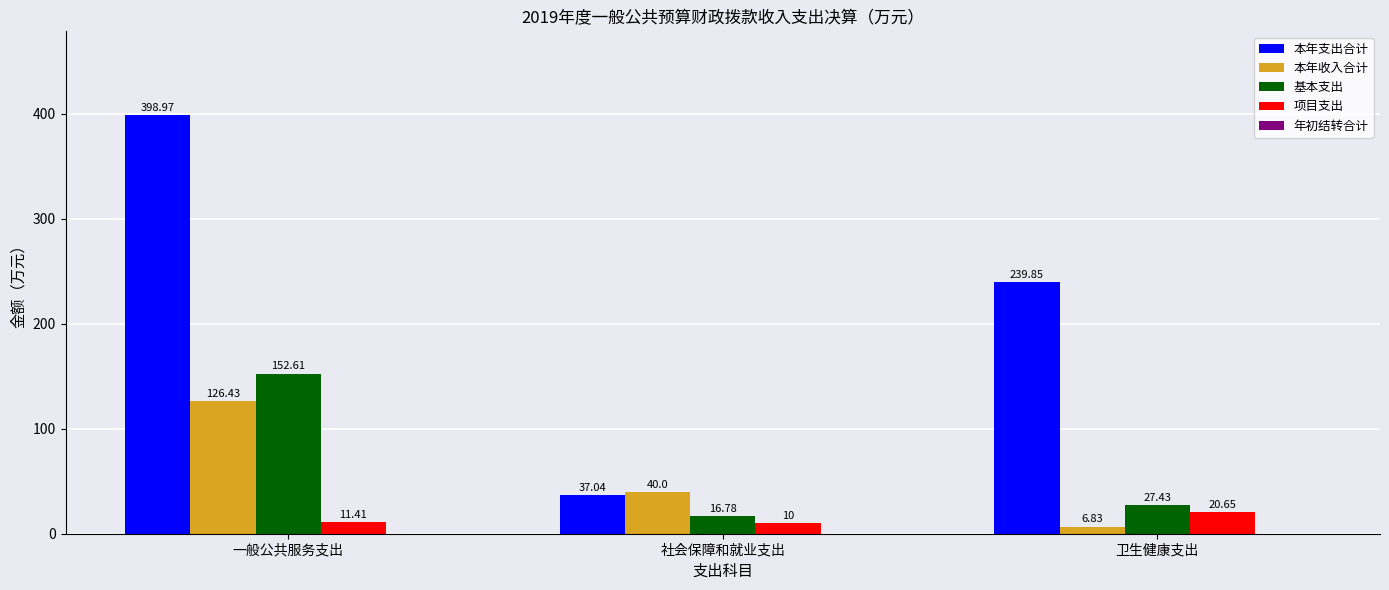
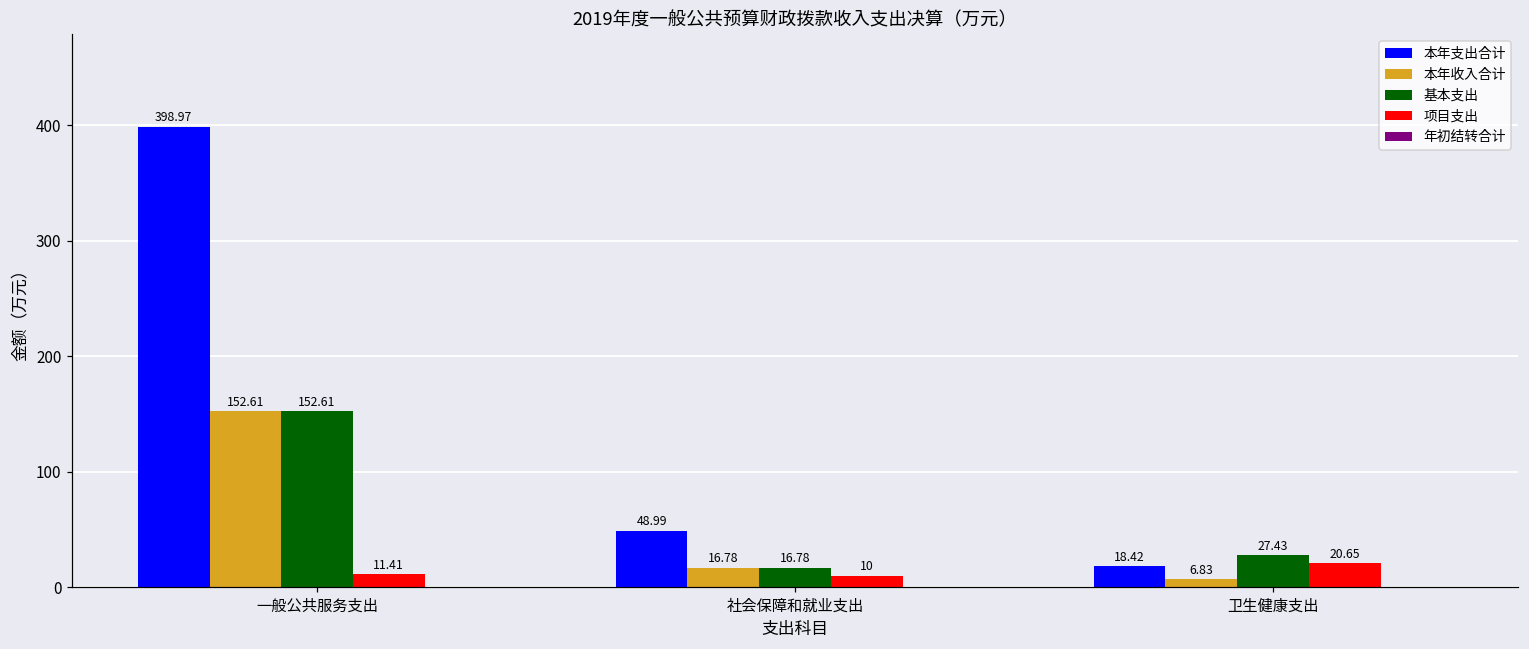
本年收入合计, 一般公共服务支出: 126.43 -> 152.61
本年支出合计, 社会保障和就业支出: 37.04 -> 48.99
本年收入合计, 社会保障和就业支出: 40.0 -> 16.78
本年支出合计, 卫生健康支出: 239.85 -> 18.42
